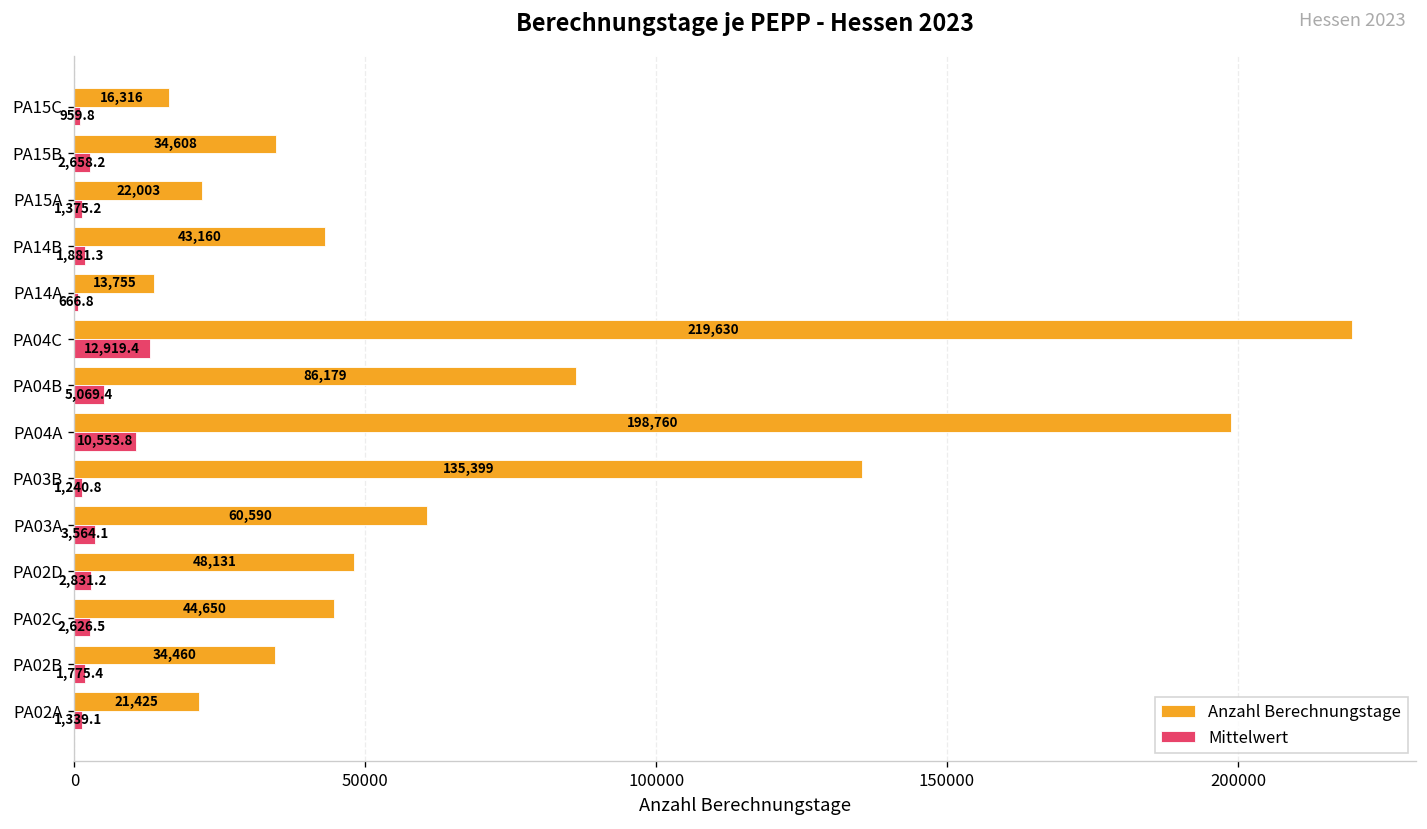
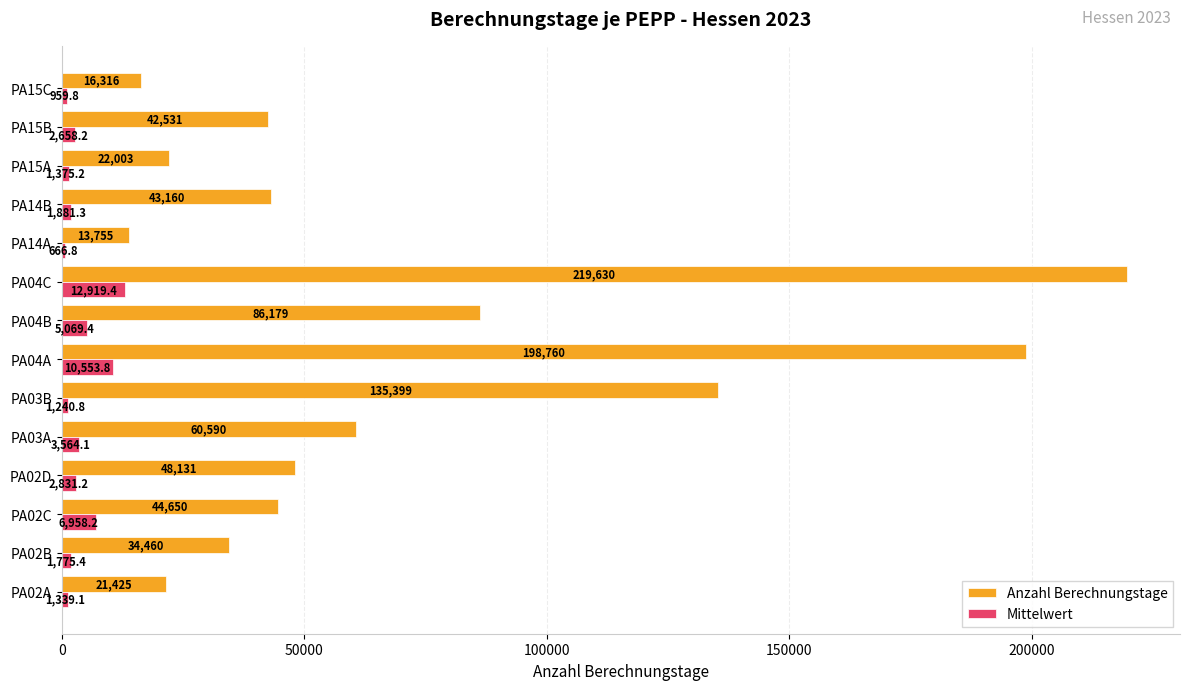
Anzahl Berechnungstage, PA15B: 34,608 -> 42,531
Mittelwert, PA02C: 2,626.5 -> 6,958.2
